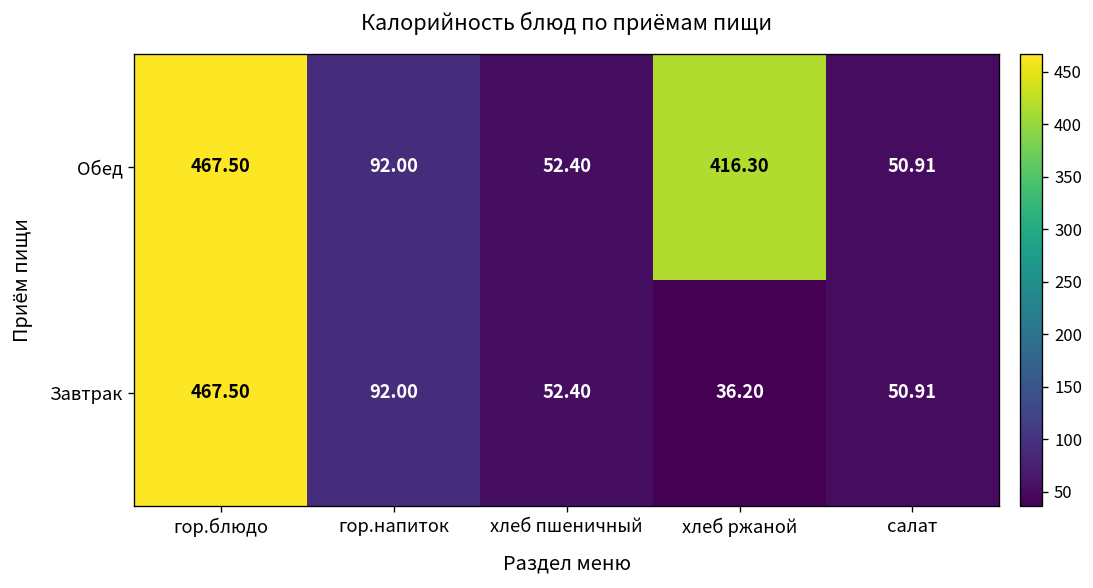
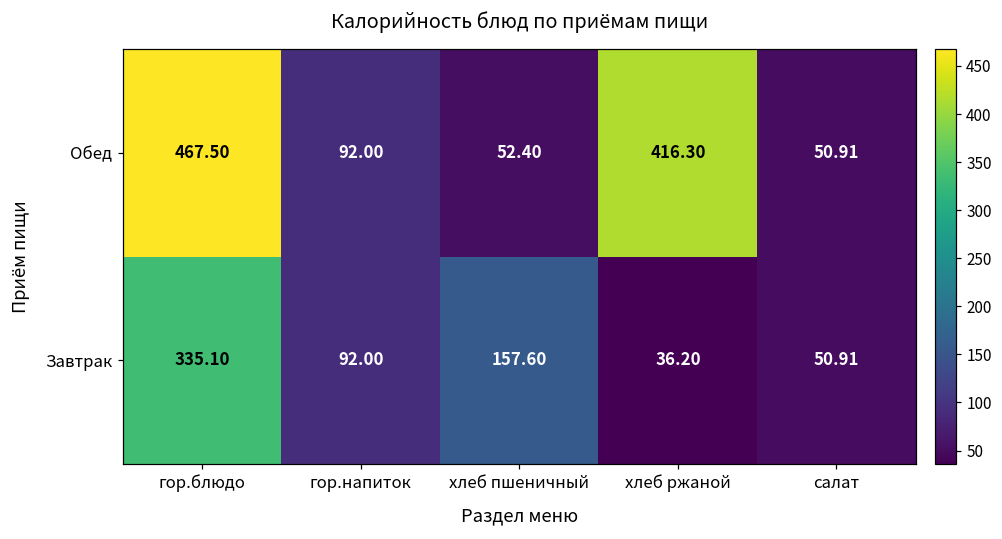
Завтрак, гор.блюдо: 467.50 -> 335.10
Завтрак, хлеб пшеничный: 52.40 -> 157.60
